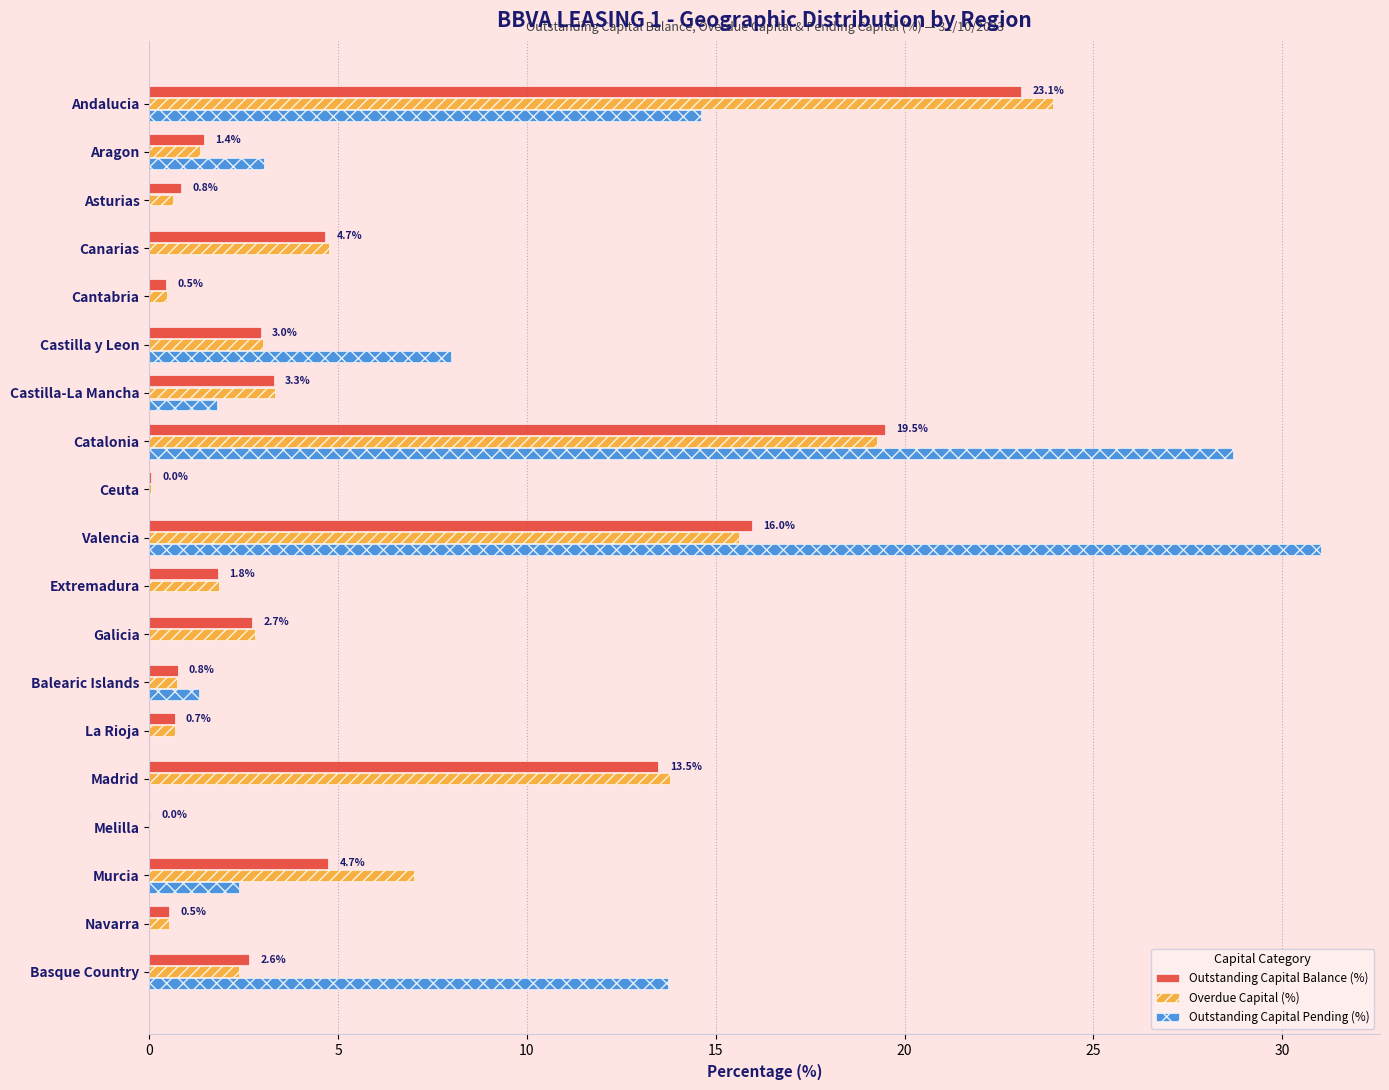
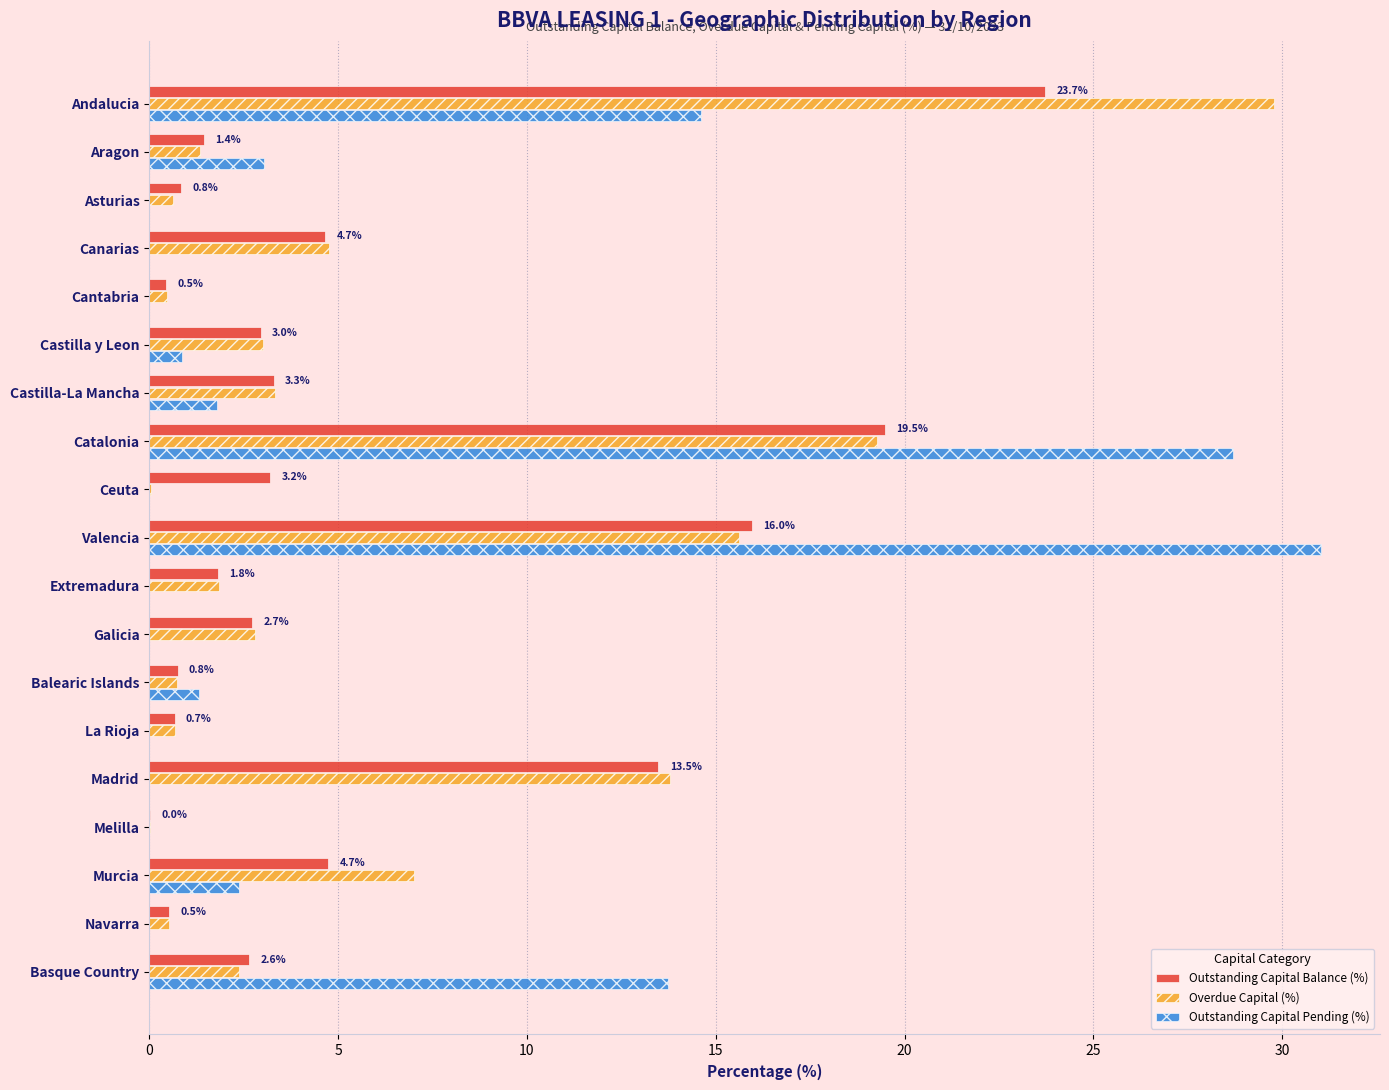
Outstanding Capital Balance (%), Andalucia: 23.1% -> 23.7%
Overdue Capital (%), Andalucia: 23.9 -> 29.8
Outstanding Capital Pending (%), Castilla y Leon: 8.0 -> 0.9
Outstanding Capital Balance (%), Ceuta: 0.0% -> 3.2%
